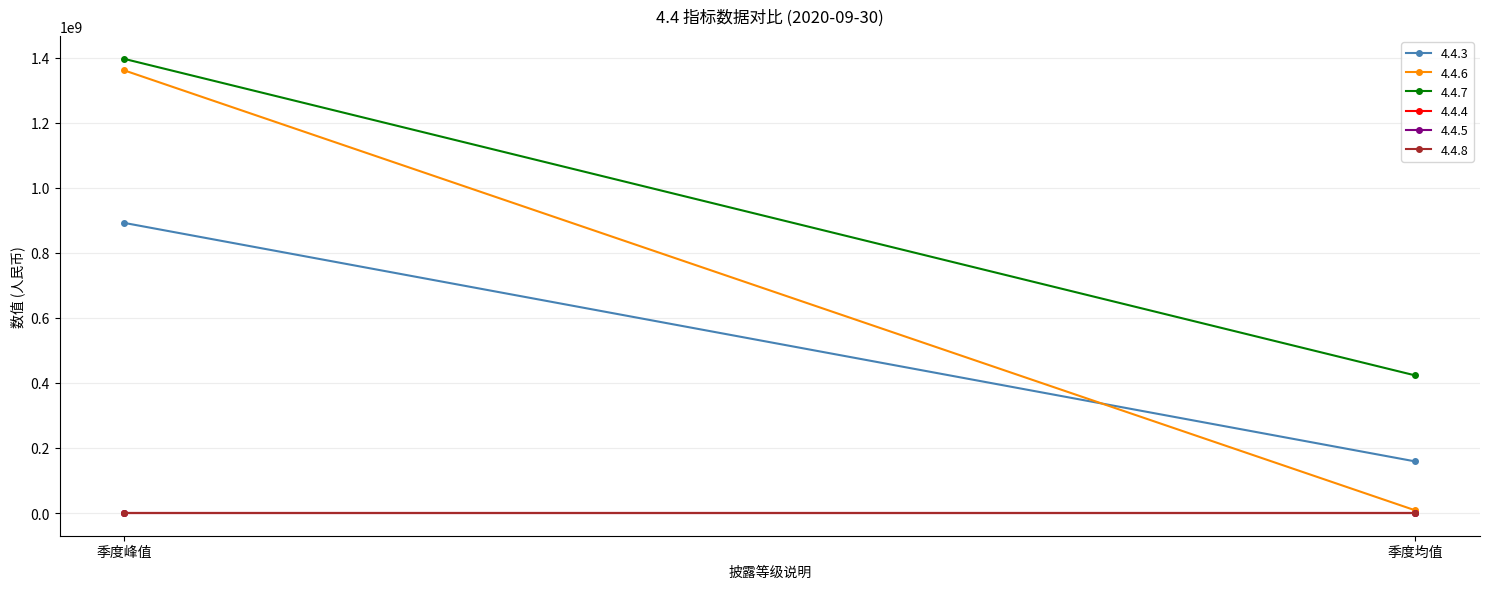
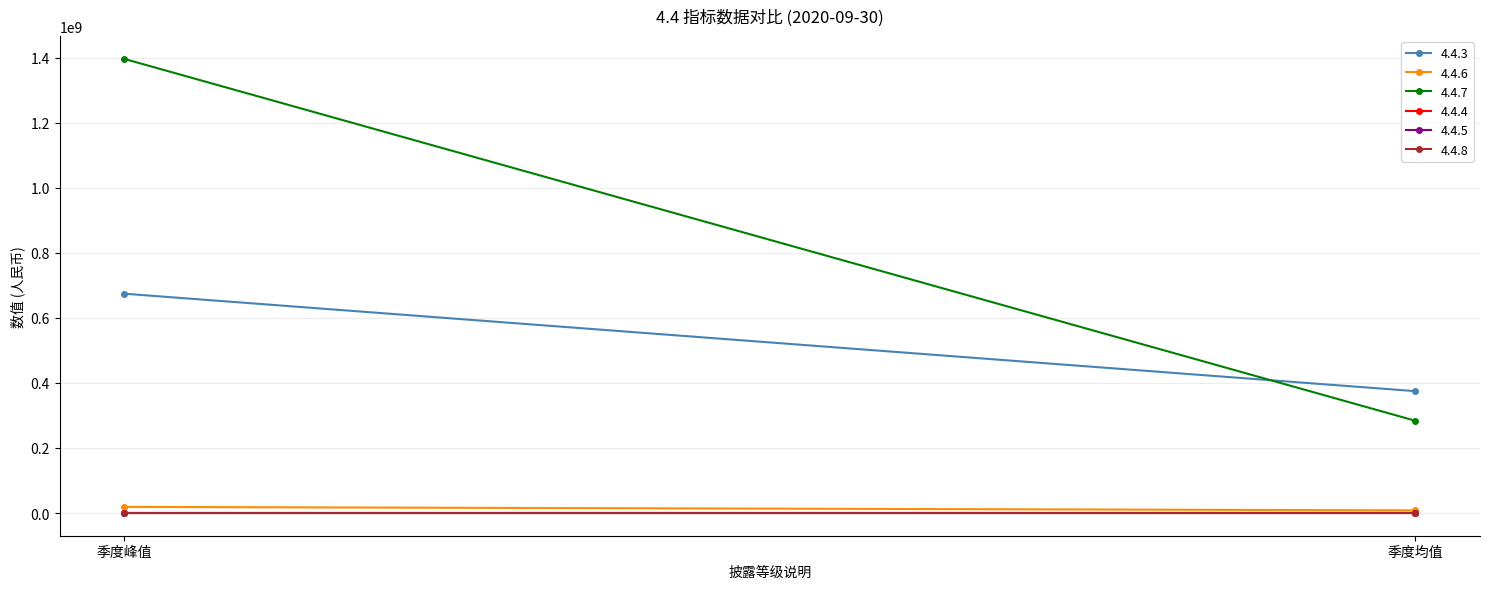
4.4.3, 季度峰值: 890000000 -> 670000000
4.4.6, 季度峰值: 1360000000 -> 20000000
4.4.3, 季度均值: 160000000 -> 370000000
4.4.7, 季度均值: 420000000 -> 280000000
